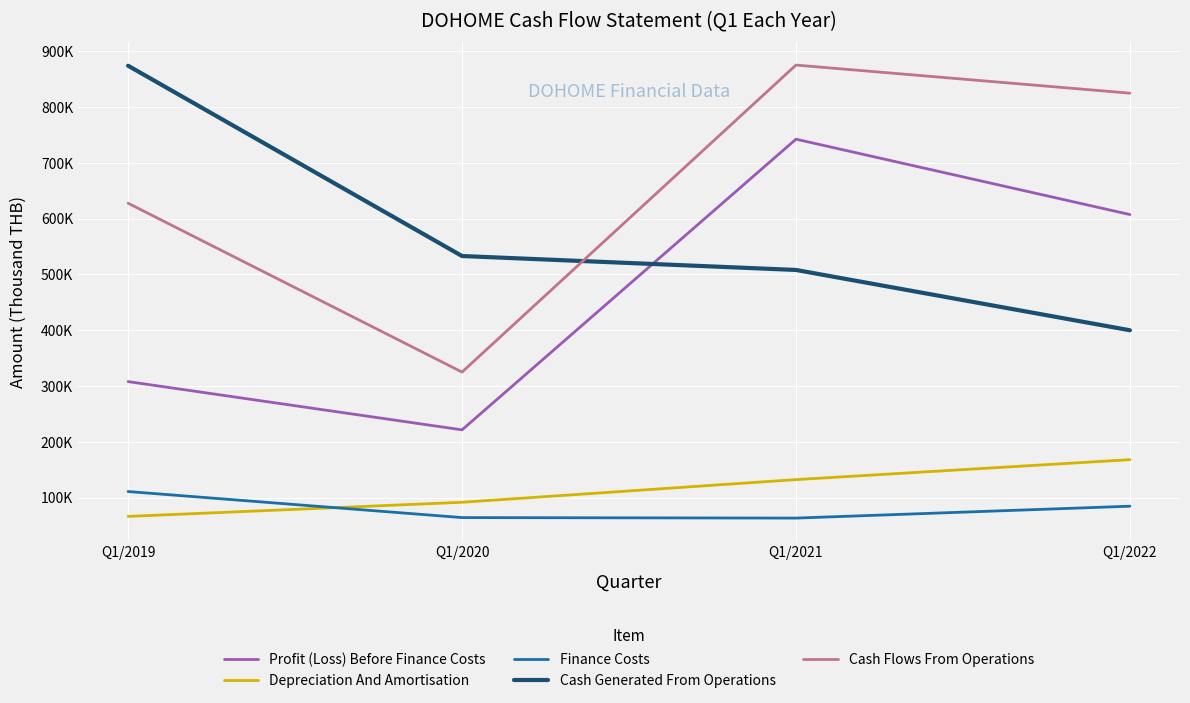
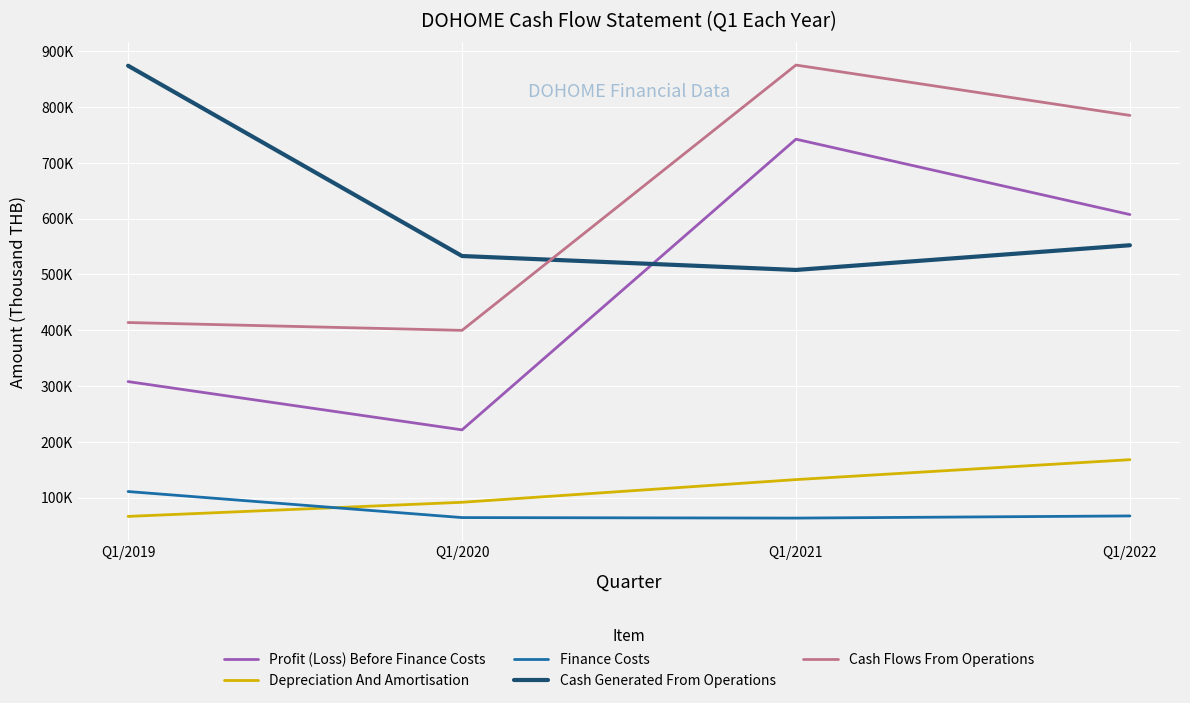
Cash Flows From Operations, Q1/2019: 630000 -> 410000
Cash Flows From Operations, Q1/2020: 330000 -> 400000
Finance Costs, Q1/2022: 80000 -> 70000
Cash Generated From Operations, Q1/2022: 400000 -> 550000
Cash Flows From Operations, Q1/2022: 820000 -> 780000
